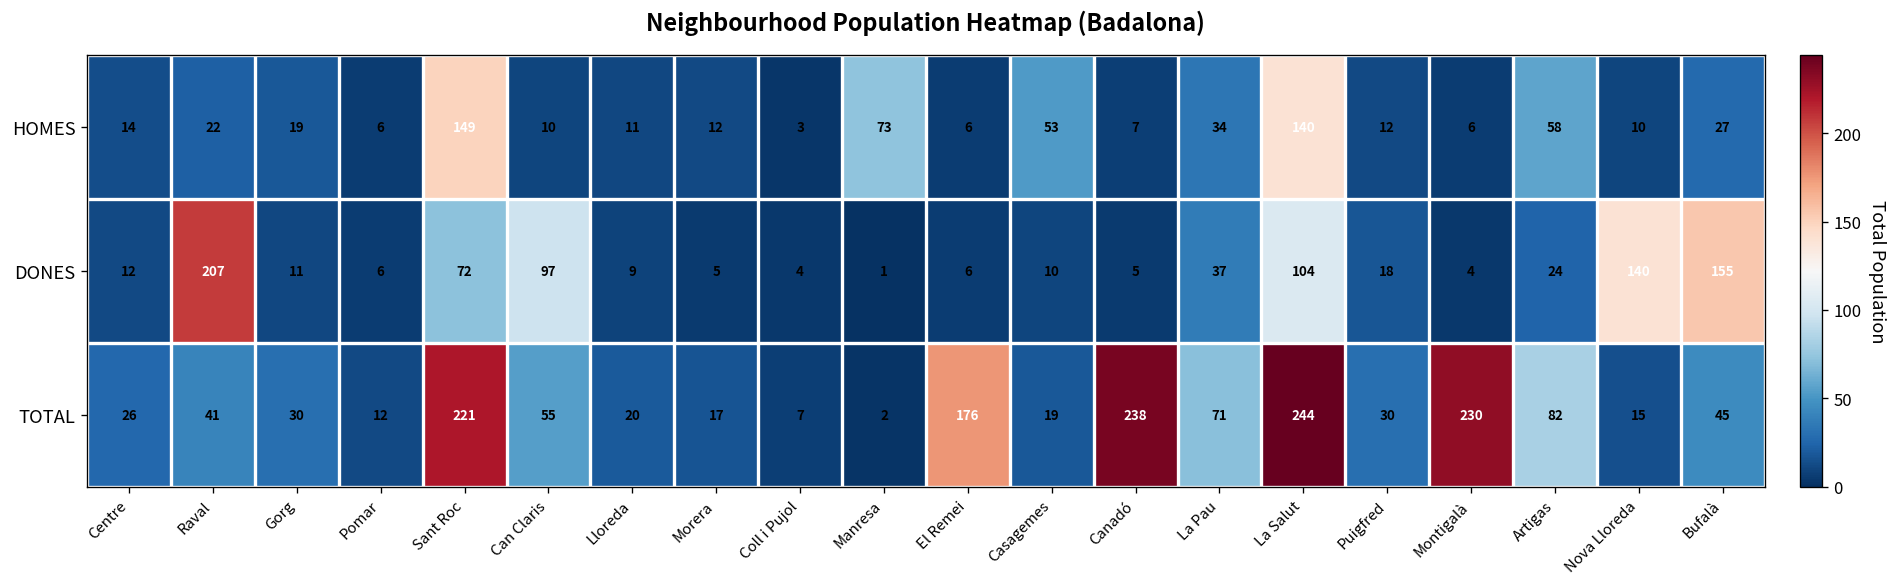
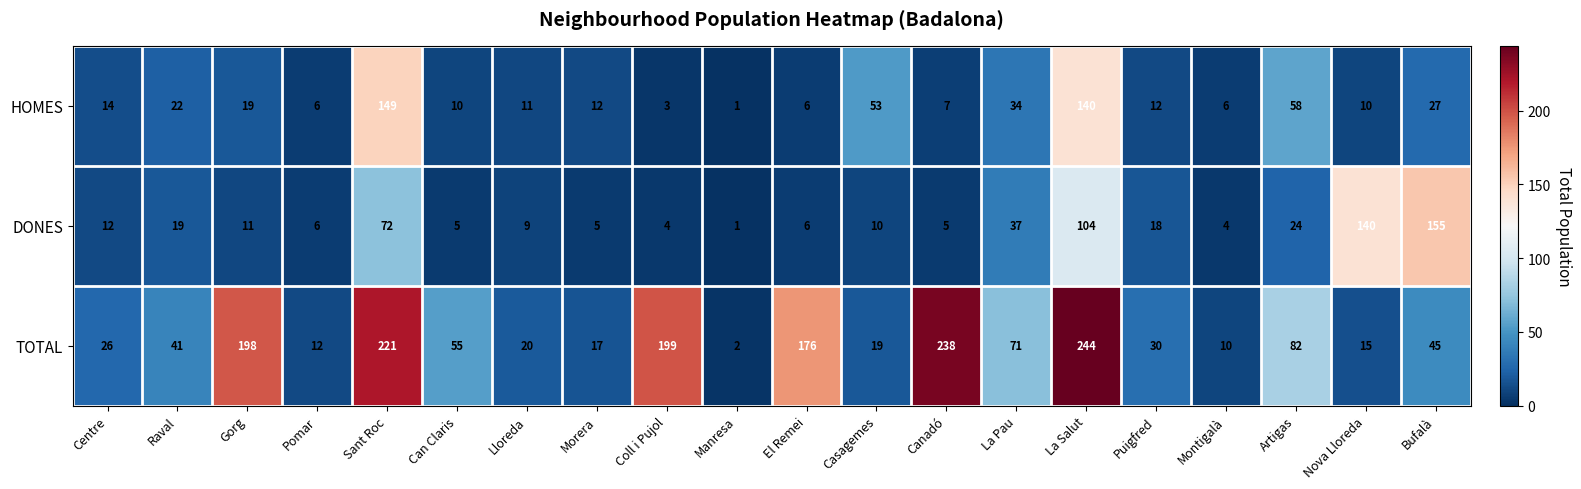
HOMES, Manresa: 73 -> 1
DONES, Raval: 207 -> 19
DONES, Can Claris: 97 -> 5
TOTAL, Gorg: 30 -> 198
TOTAL, Coll i Pujol: 7 -> 199
TOTAL, Montigalà: 230 -> 10
